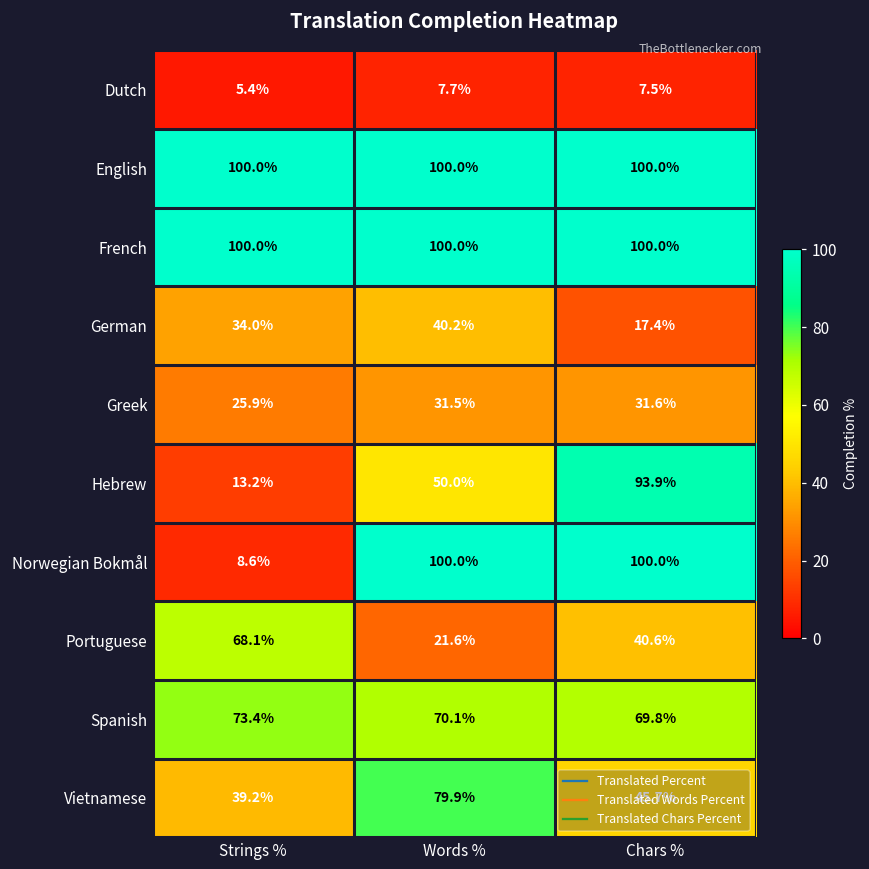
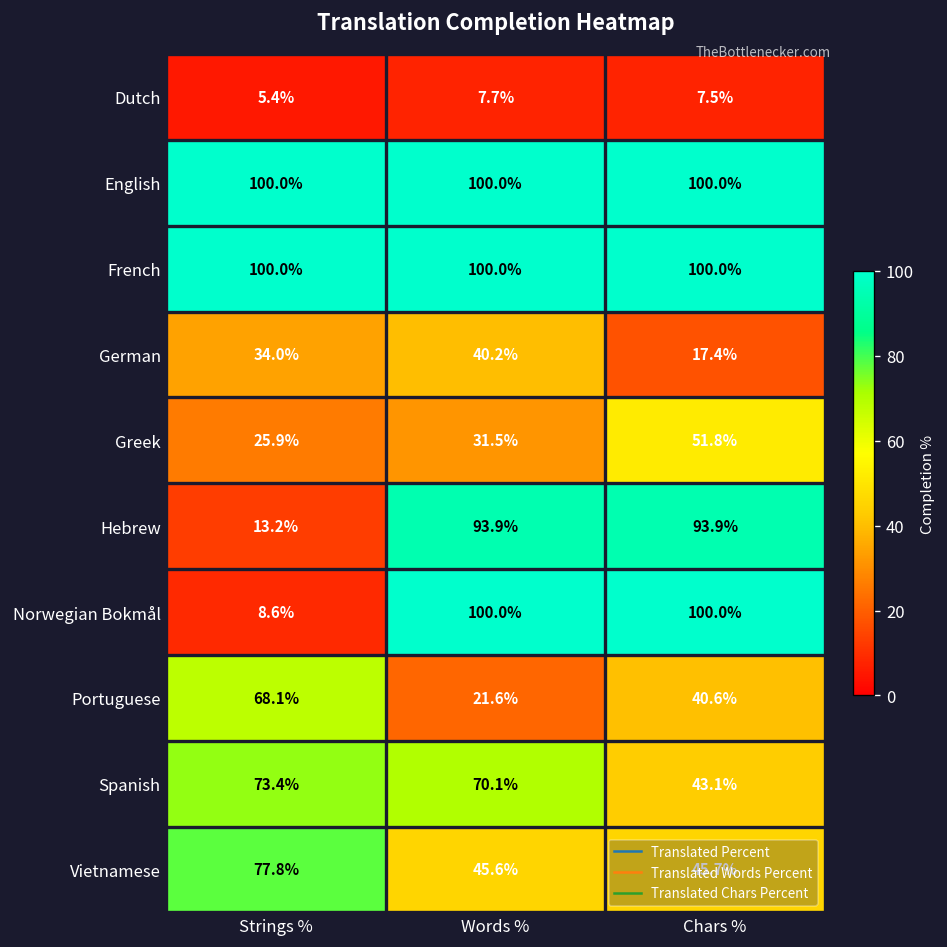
Greek, Chars %: 31.6% -> 51.8%
Hebrew, Words %: 50.0% -> 93.9%
Spanish, Chars %: 69.8% -> 43.1%
Vietnamese, Strings %: 39.2% -> 77.8%
Vietnamese, Words %: 79.9% -> 45.6%
